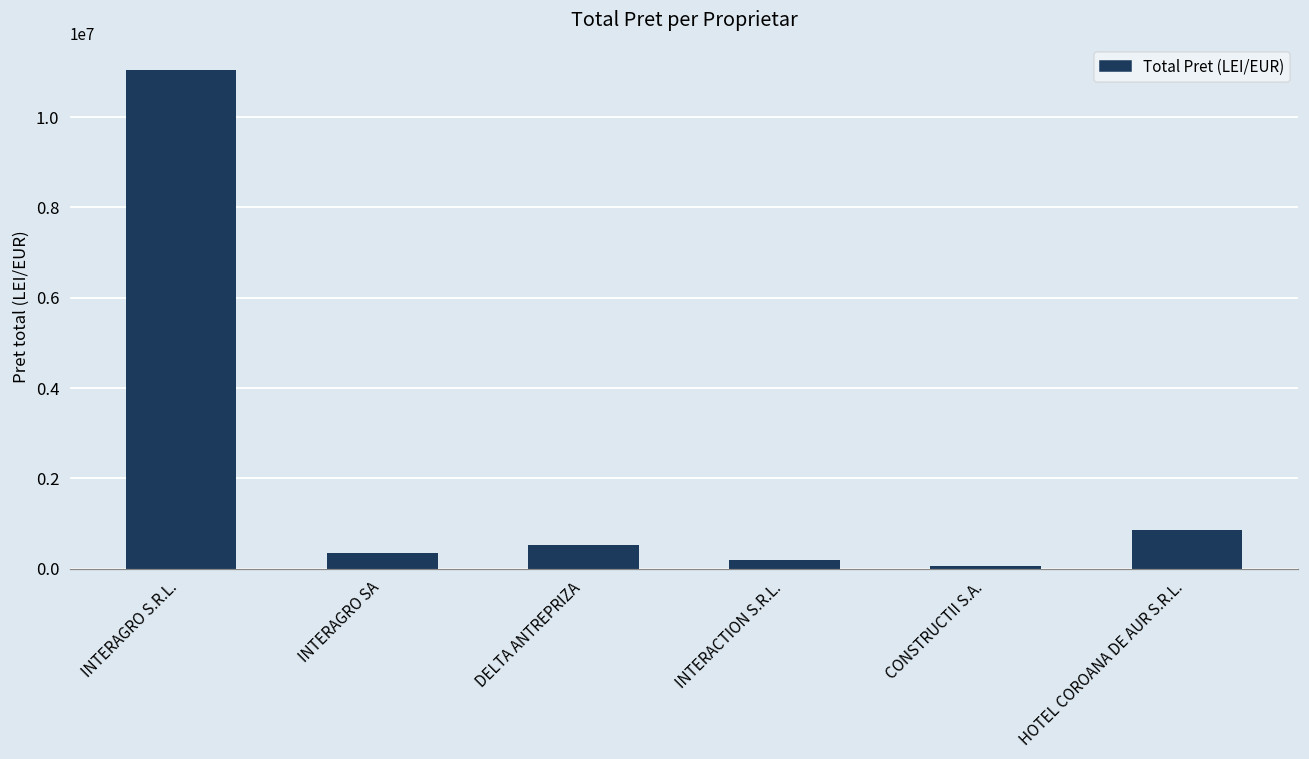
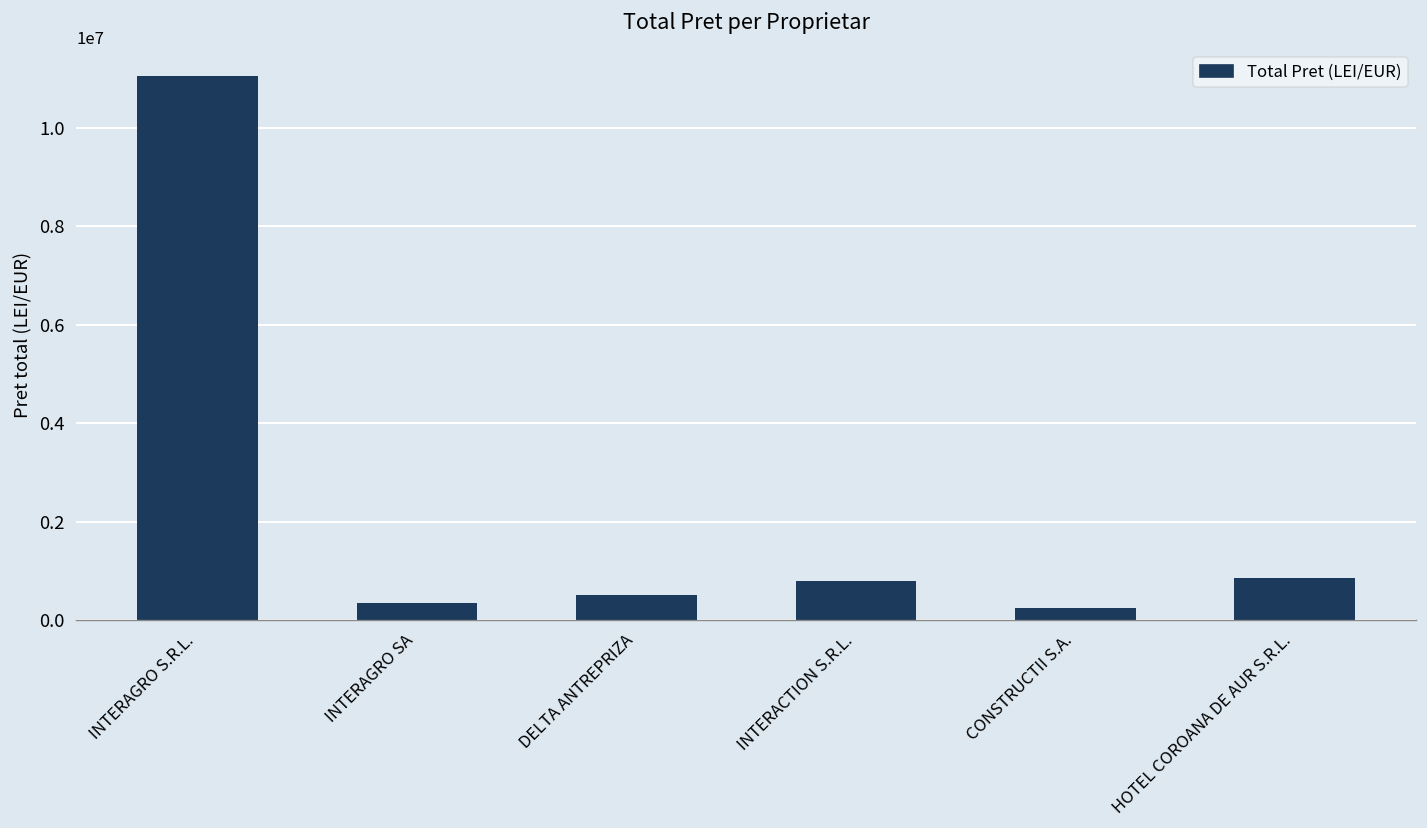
INTERACTION S.R.L.: 200000 -> 800000
CONSTRUCTII S.A.: 100000 -> 200000
